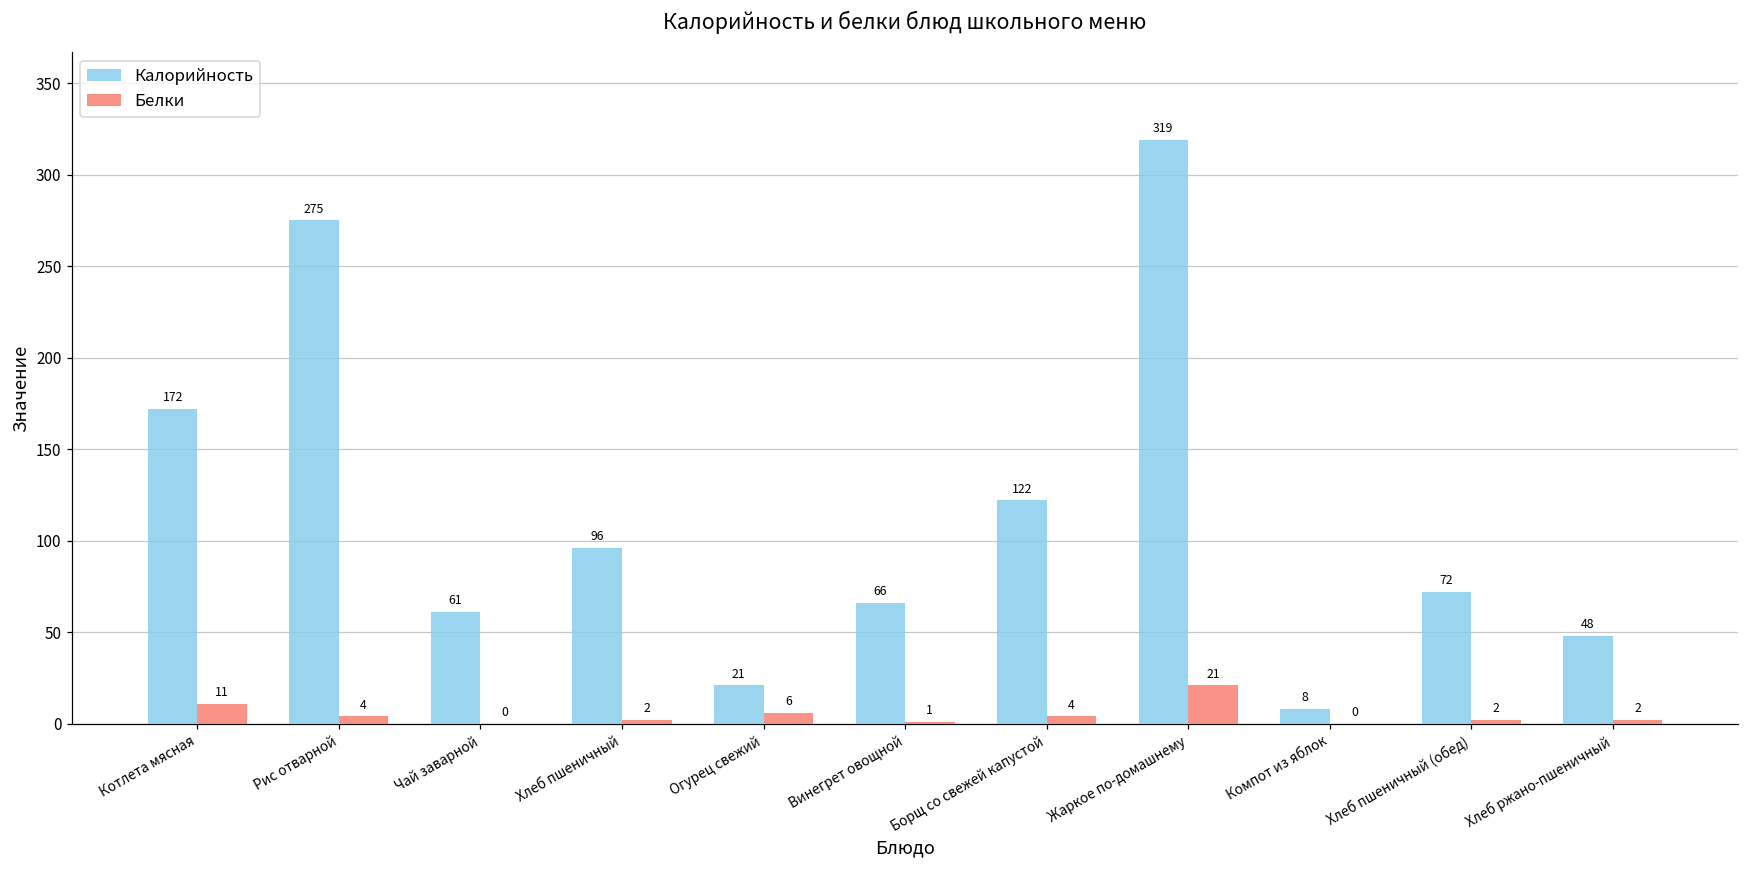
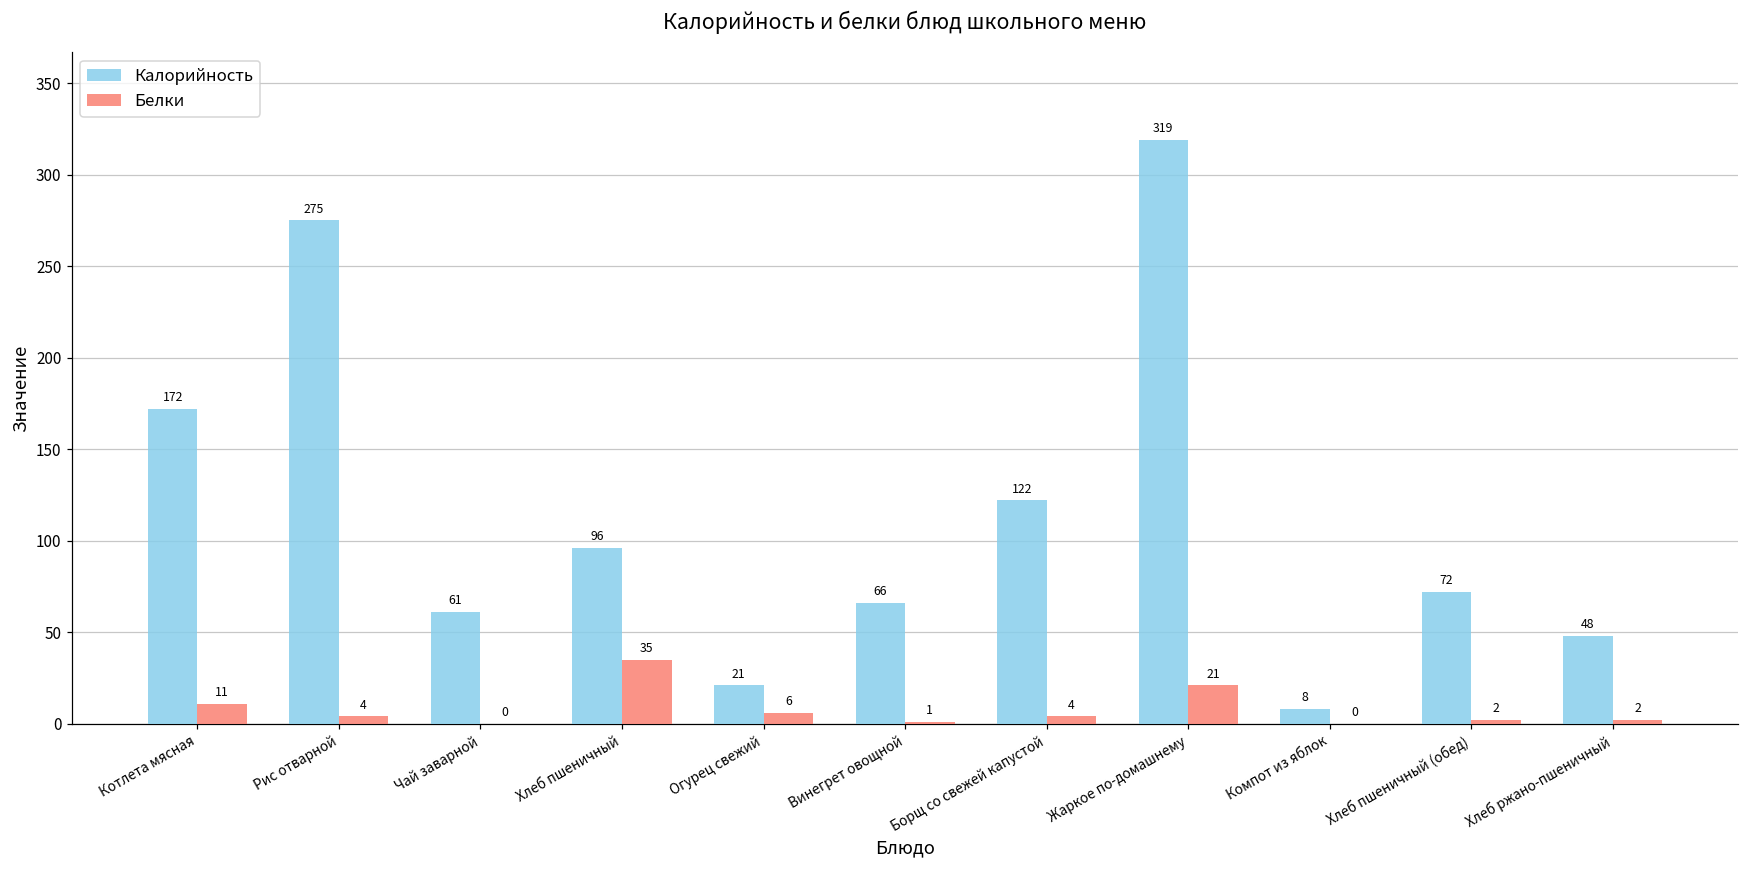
Белки, Хлеб пшеничный: 2 -> 35
